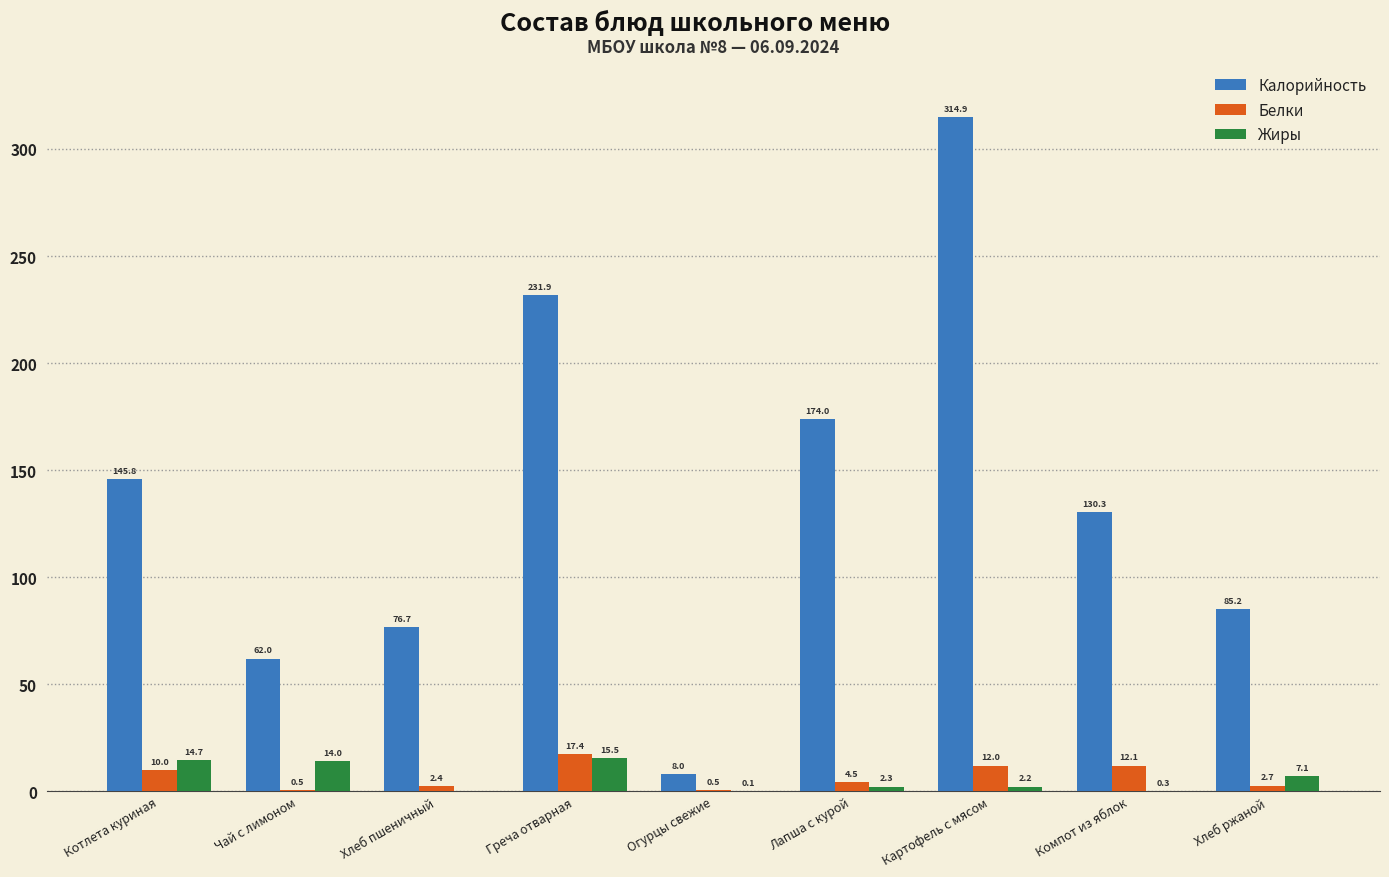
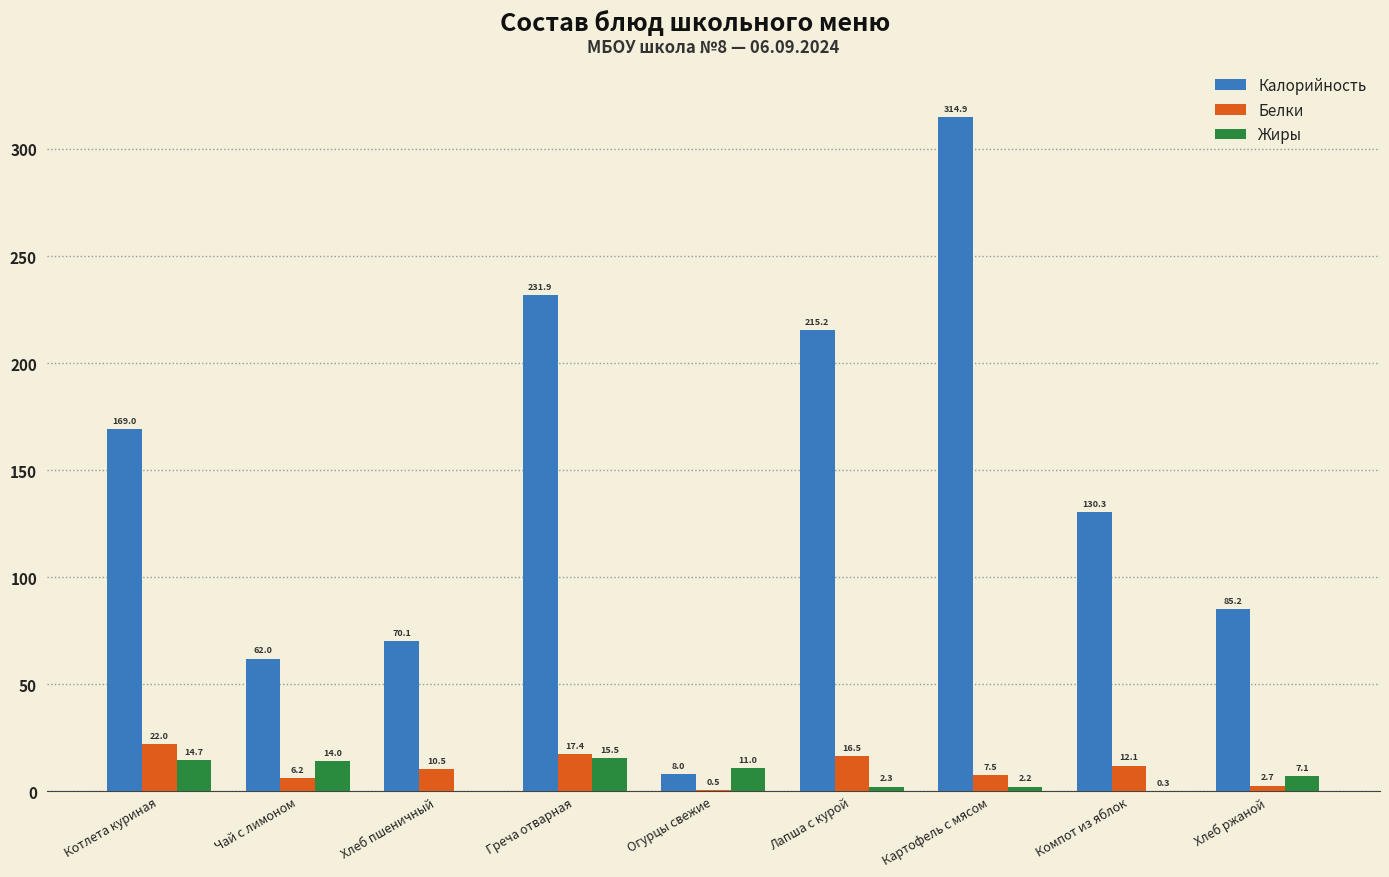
Калорийность, Котлета куриная: 145.8 -> 169.0
Белки, Котлета куриная: 10.0 -> 22.0
Белки, Чай с лимоном: 0.5 -> 6.2
Калорийность, Хлеб пшеничный: 76.7 -> 70.1
Белки, Хлеб пшеничный: 2.4 -> 10.5
Жиры, Огурцы свежие: 0.1 -> 11.0
Калорийность, Лапша с курой: 174.0 -> 215.2
Белки, Лапша с курой: 4.5 -> 16.5
Белки, Картофель с мясом: 12.0 -> 7.5
